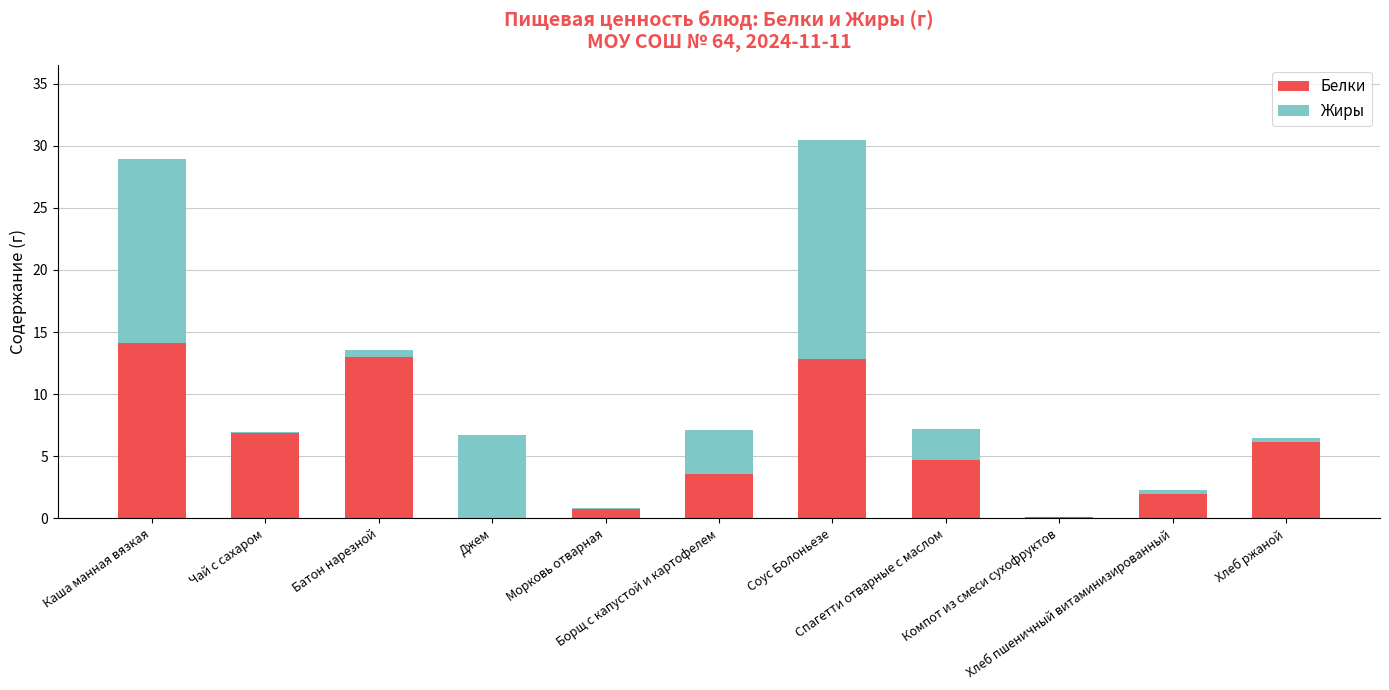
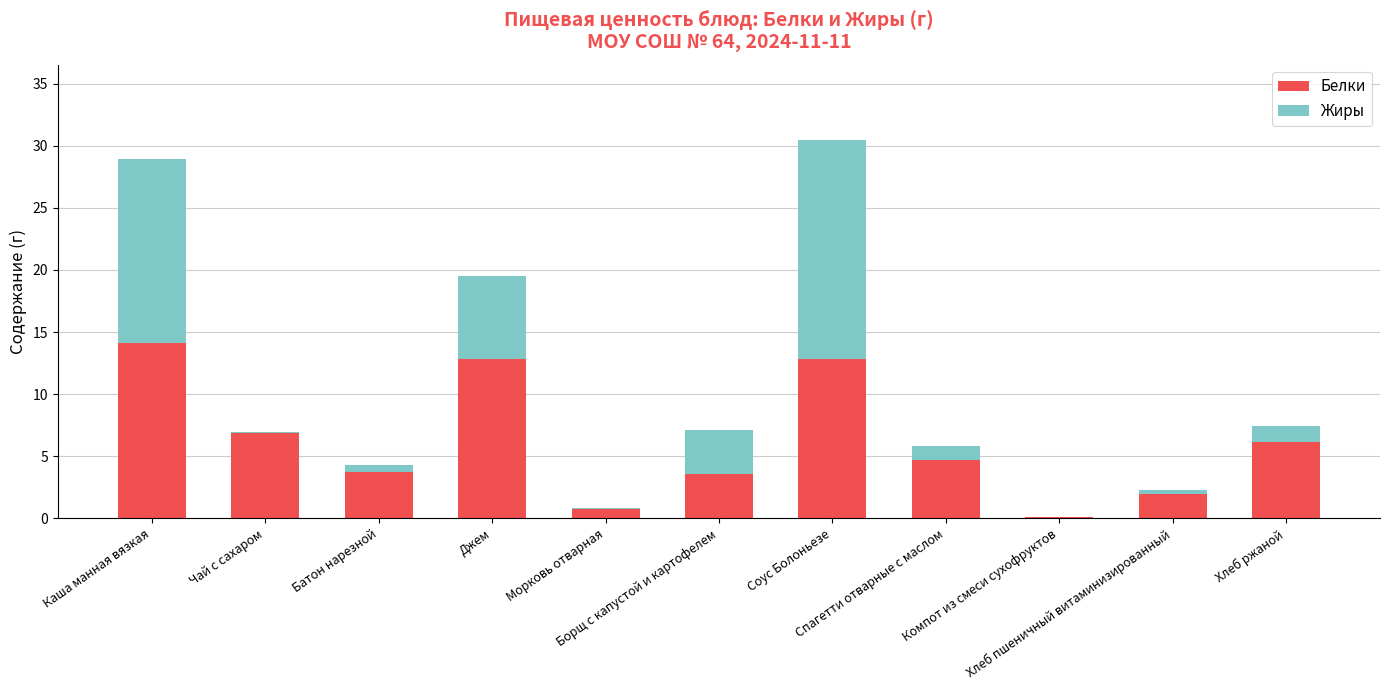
Белки, Батон нарезной: 13.0 -> 3.8
Белки, Джем: 0.0 -> 12.8
Жиры, Спагетти отварные с маслом: 2.5 -> 1.1
Жиры, Хлеб ржаной: 0.4 -> 1.3
